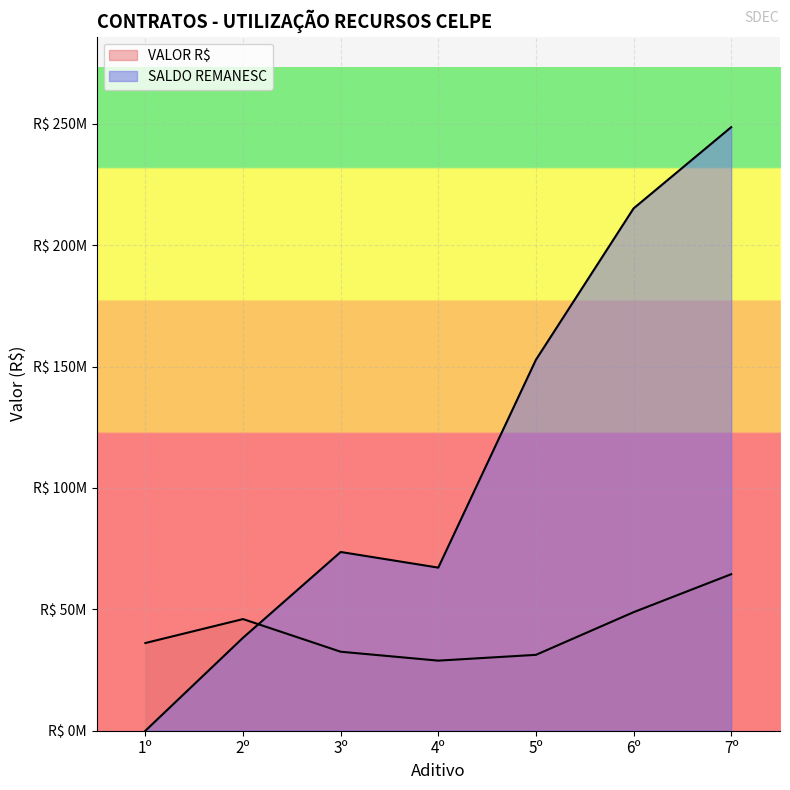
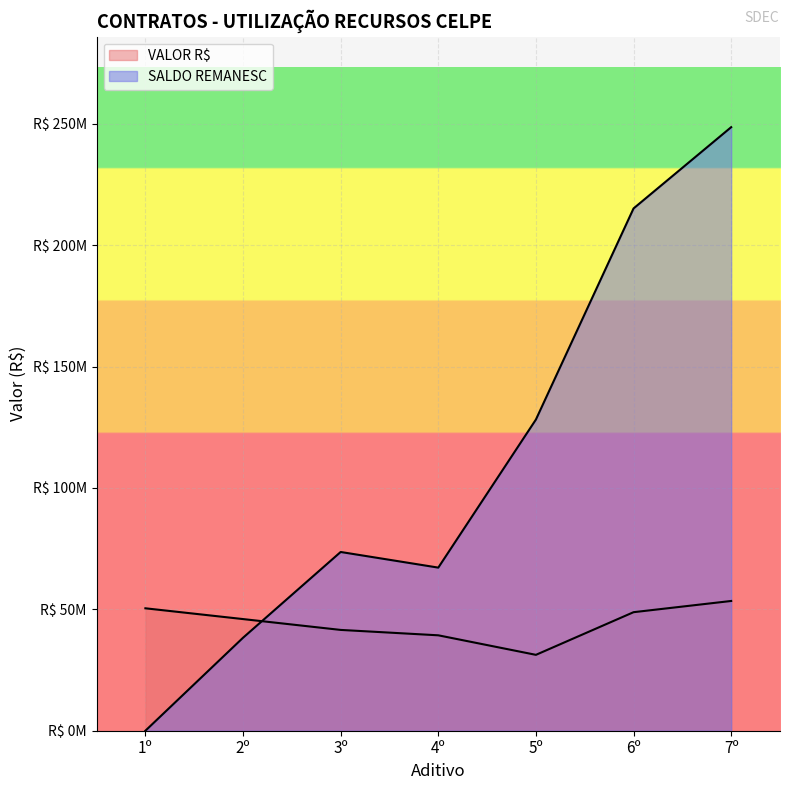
VALOR R$, 1º: R$ 36000000 -> R$ 50000000
VALOR R$, 3º: R$ 33000000 -> R$ 42000000
VALOR R$, 4º: R$ 29000000 -> R$ 39000000
SALDO REMANESC, 5º: R$ 153000000 -> R$ 128000000
VALOR R$, 7º: R$ 64000000 -> R$ 53000000
